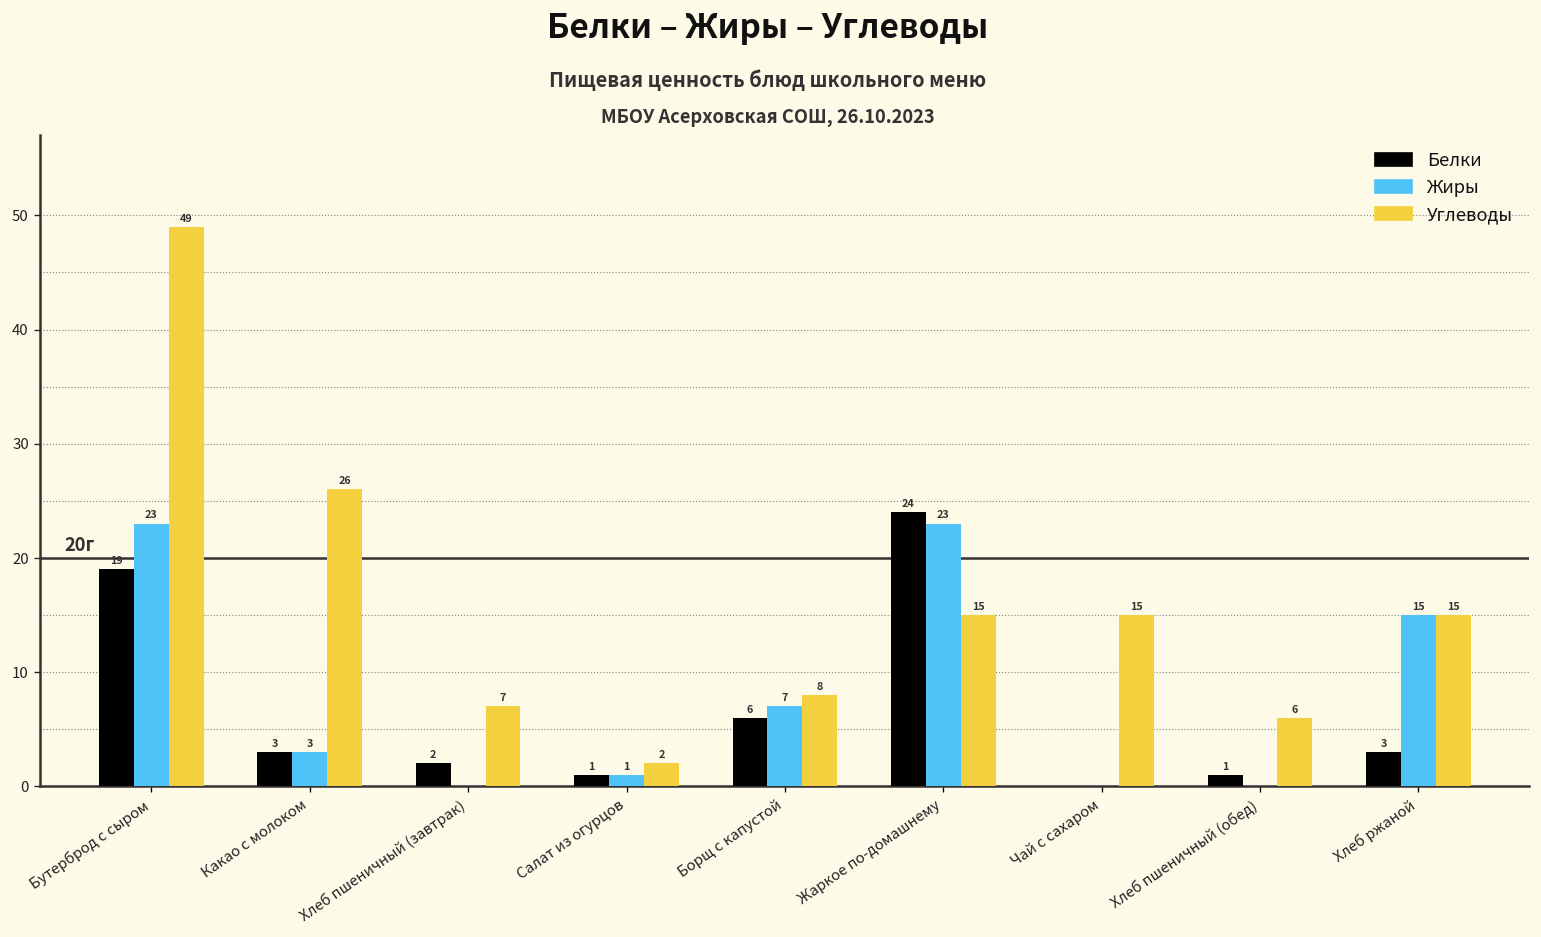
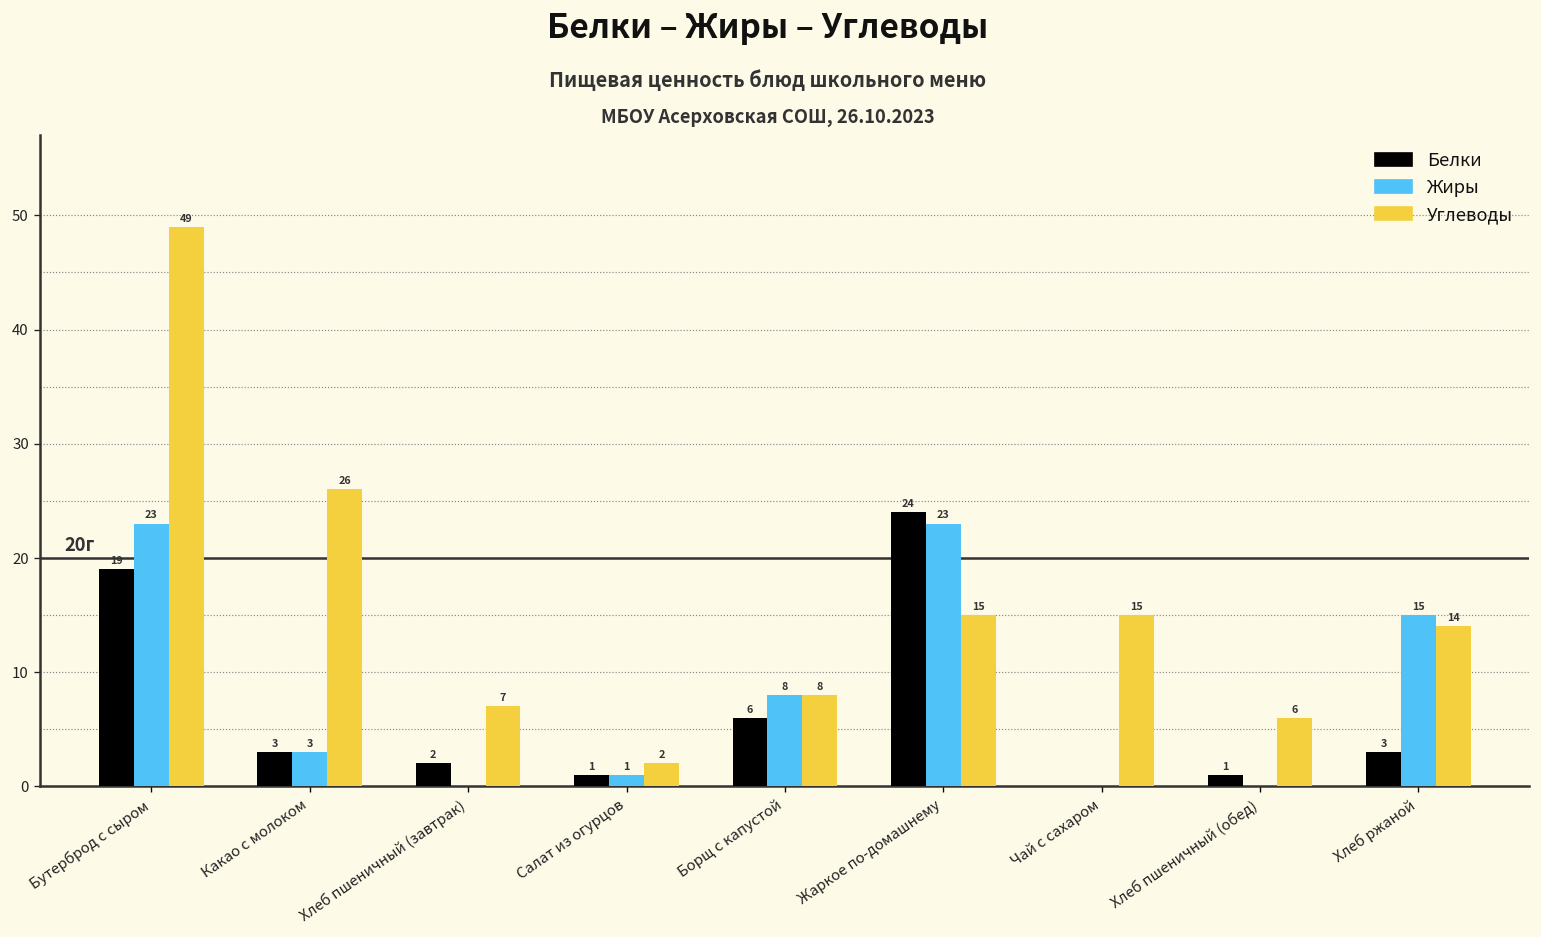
Жиры, Борщ с капустой: 7 -> 8
Углеводы, Хлеб ржаной: 15 -> 14
